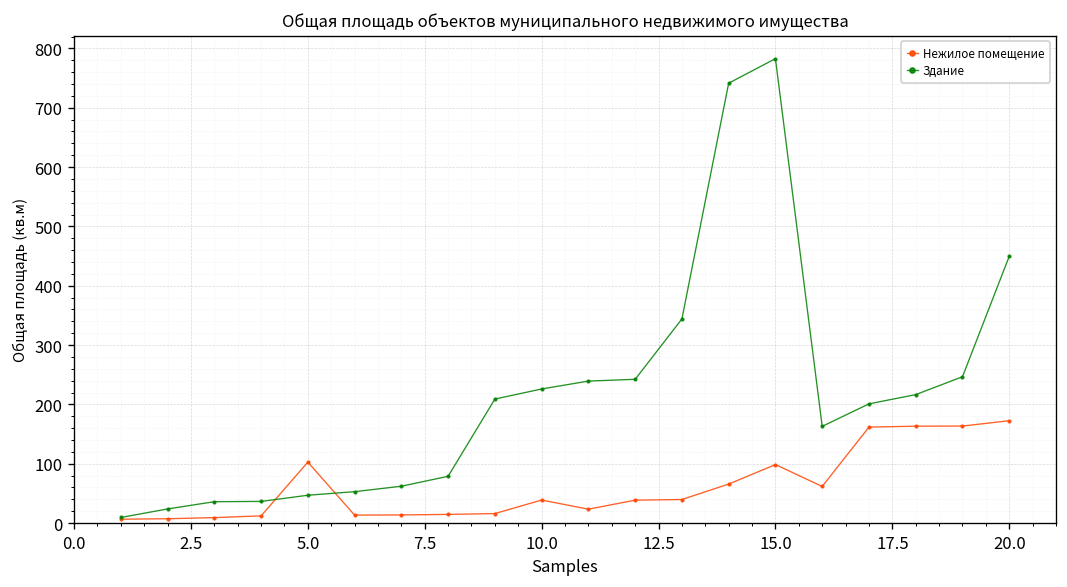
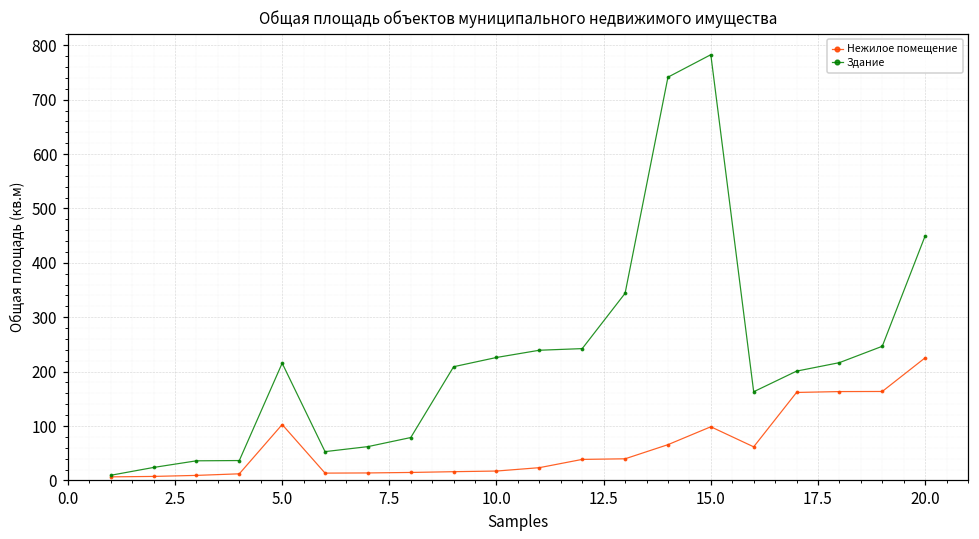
Здание, 5.0: 50 -> 220
Нежилое помещение, 10.0: 40 -> 20
Нежилое помещение, 20.0: 170 -> 230
